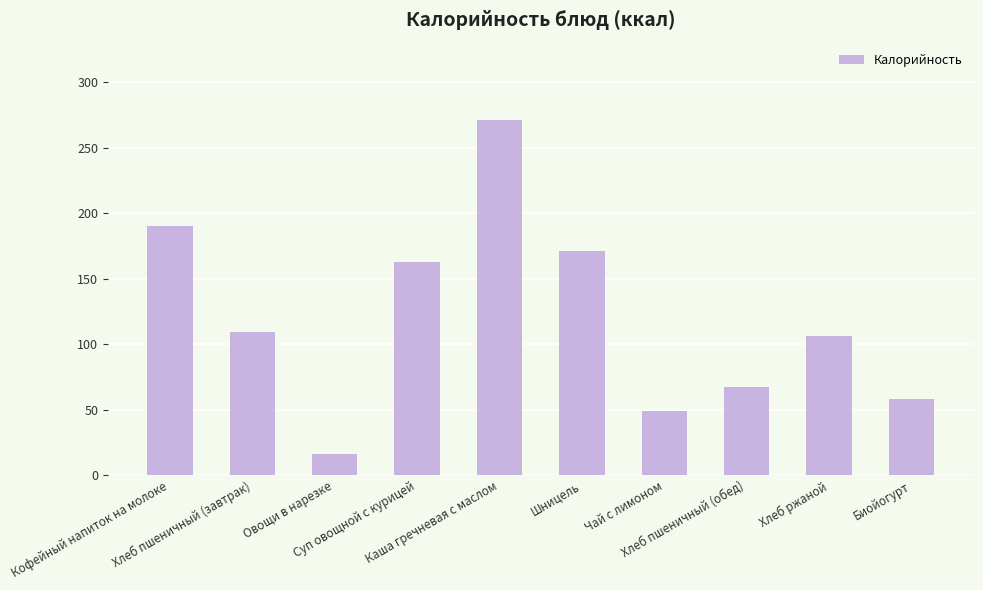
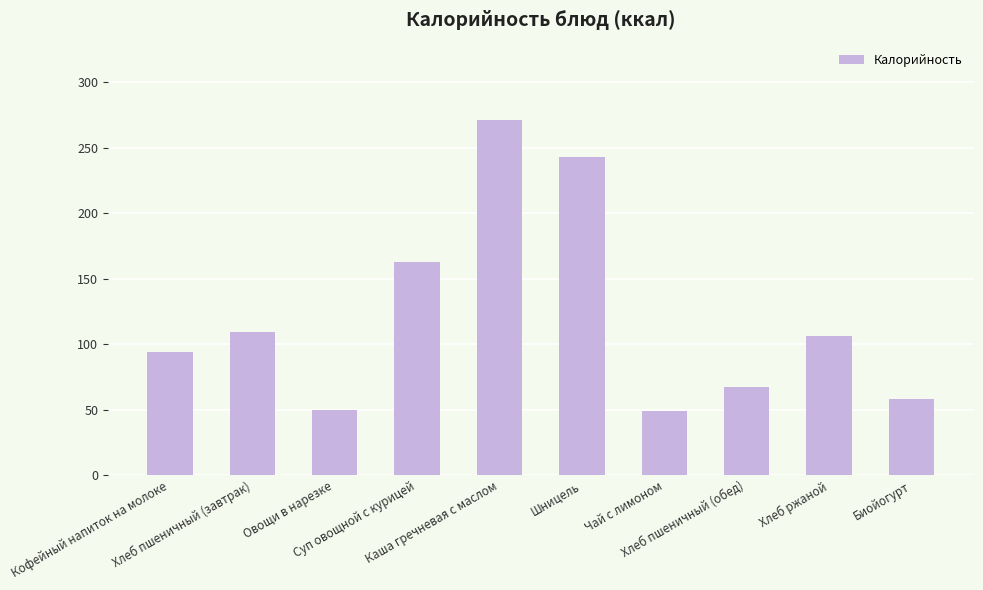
Кофейный напиток на молоке: 190 -> 94
Овощи в нарезке: 16 -> 50
Шницель: 171 -> 243
